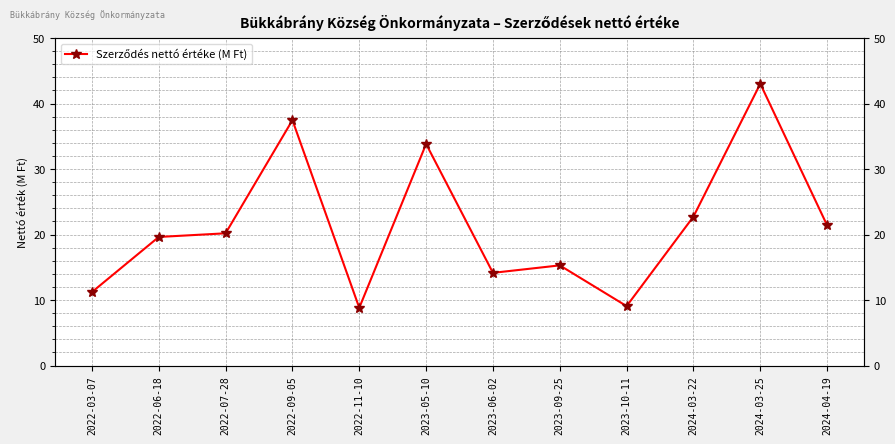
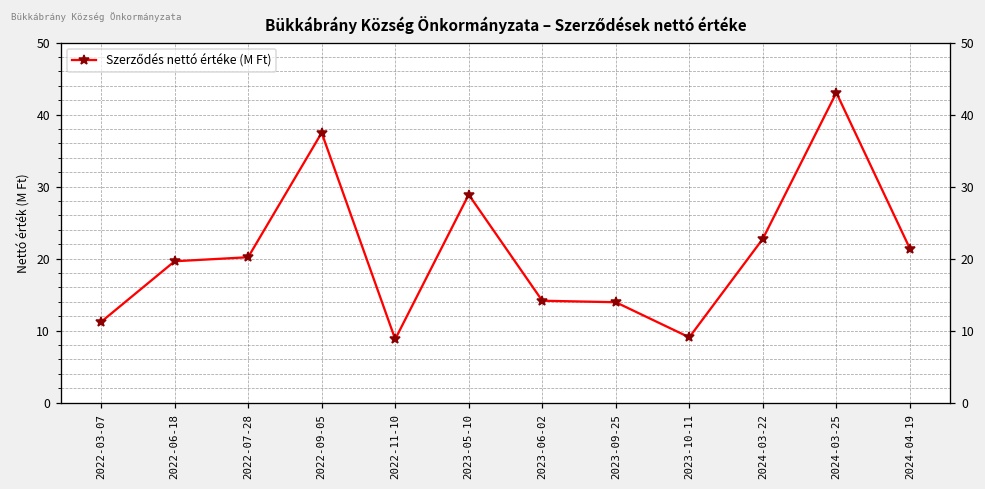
2023-05-10: 34 -> 29
2023-09-25: 15 -> 14
